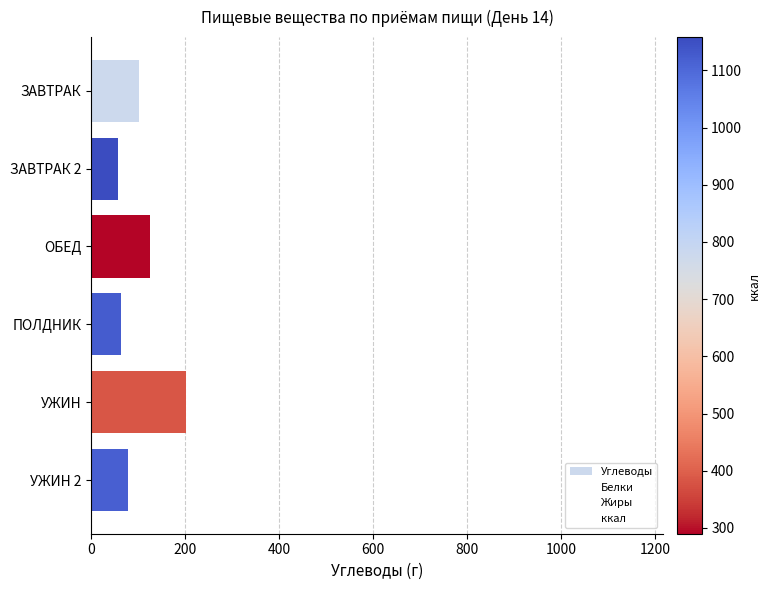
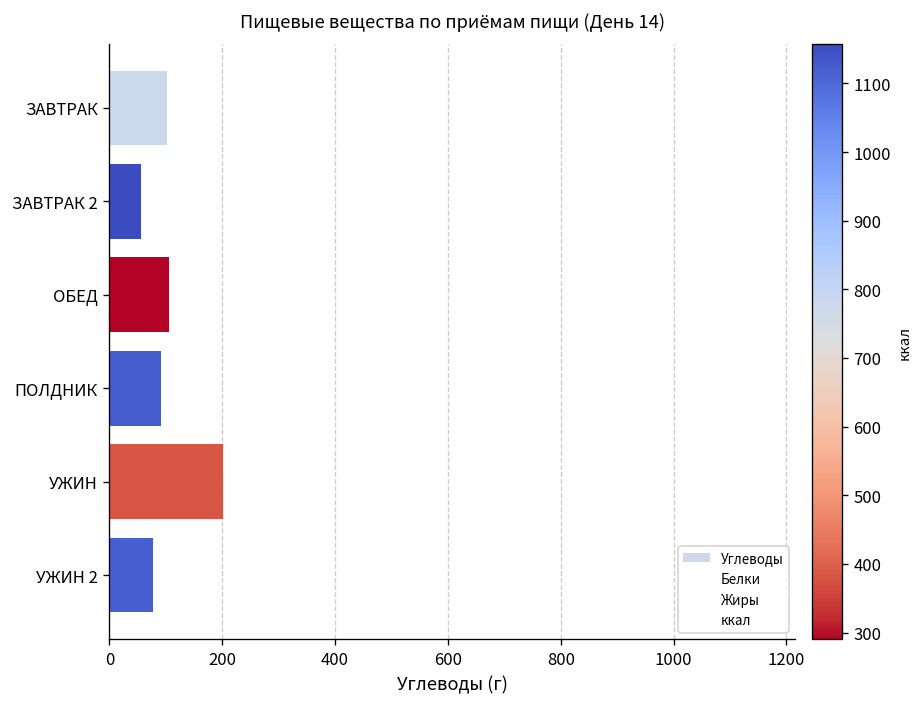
Углеводы, ОБЕД: 120 -> 110
Углеводы, ПОЛДНИК: 60 -> 90
